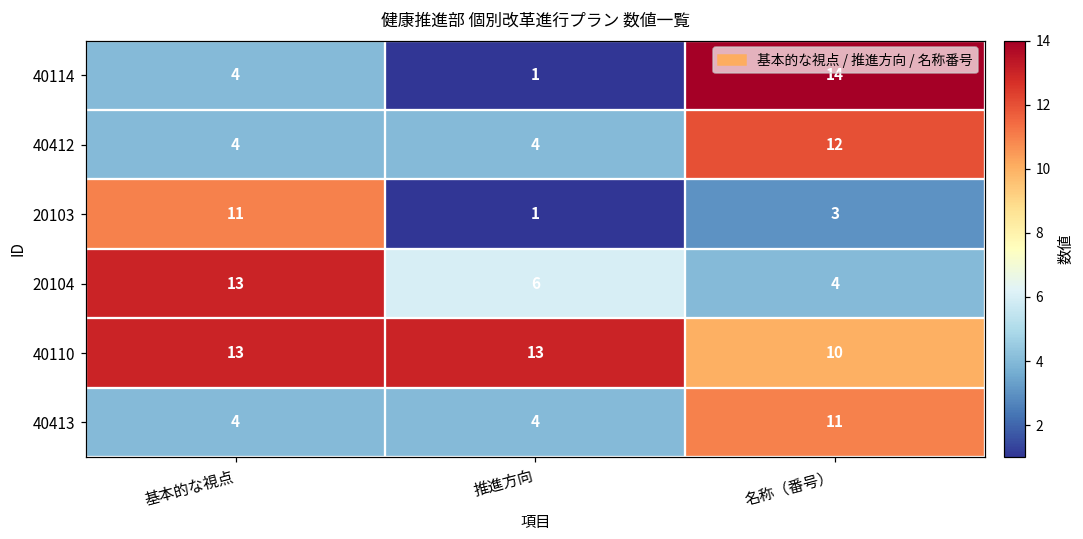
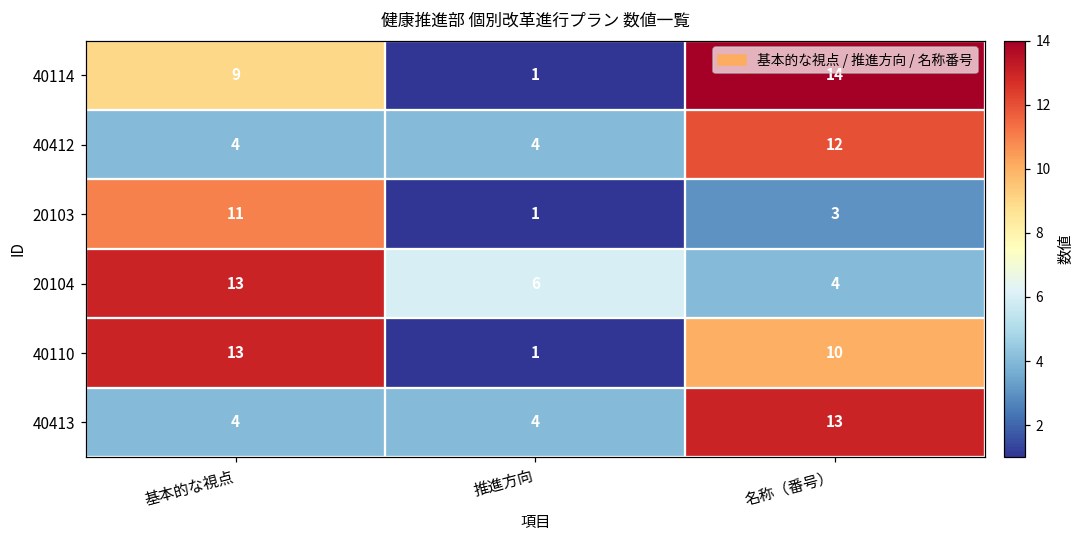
40114, 基本的な視点: 4 -> 9
40110, 推進方向: 13 -> 1
40413, 名称（番号）: 11 -> 13
